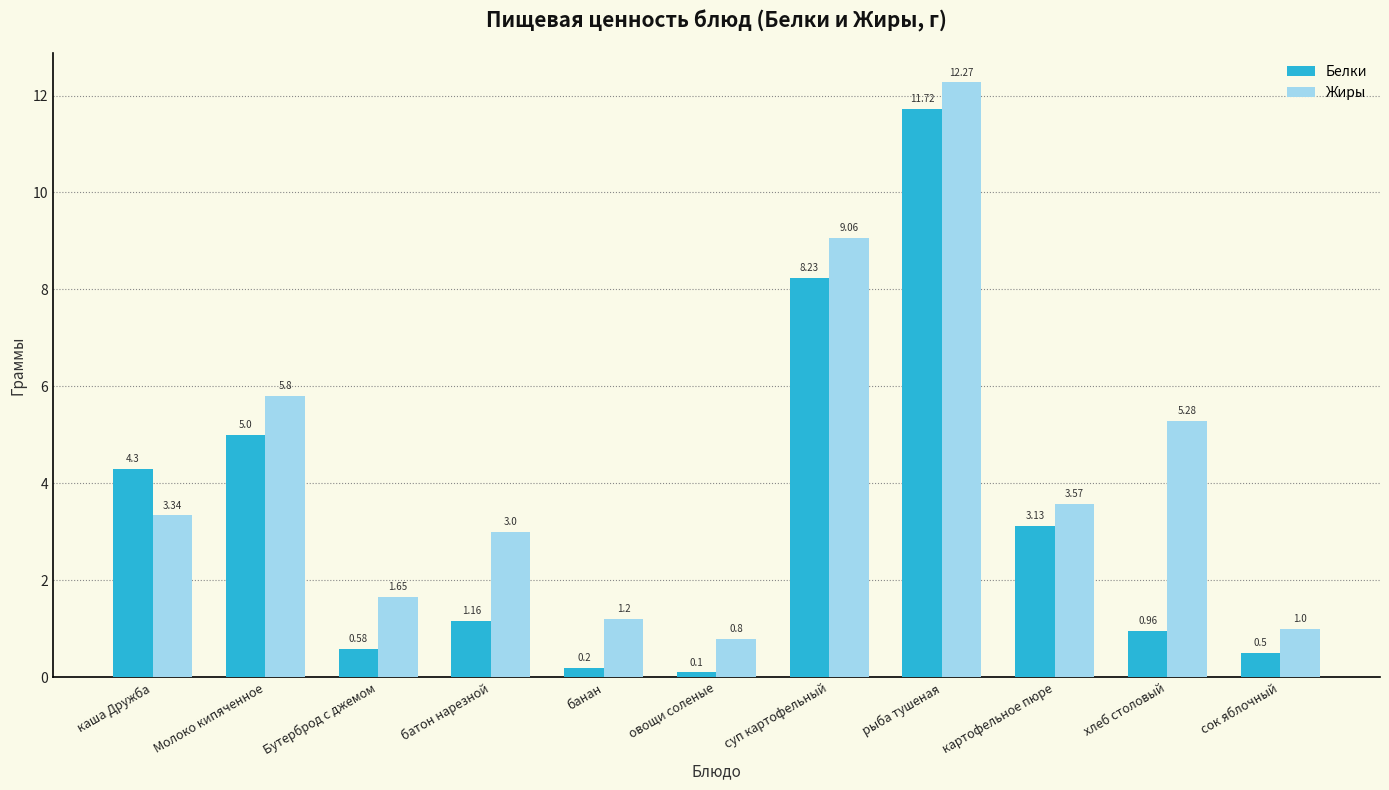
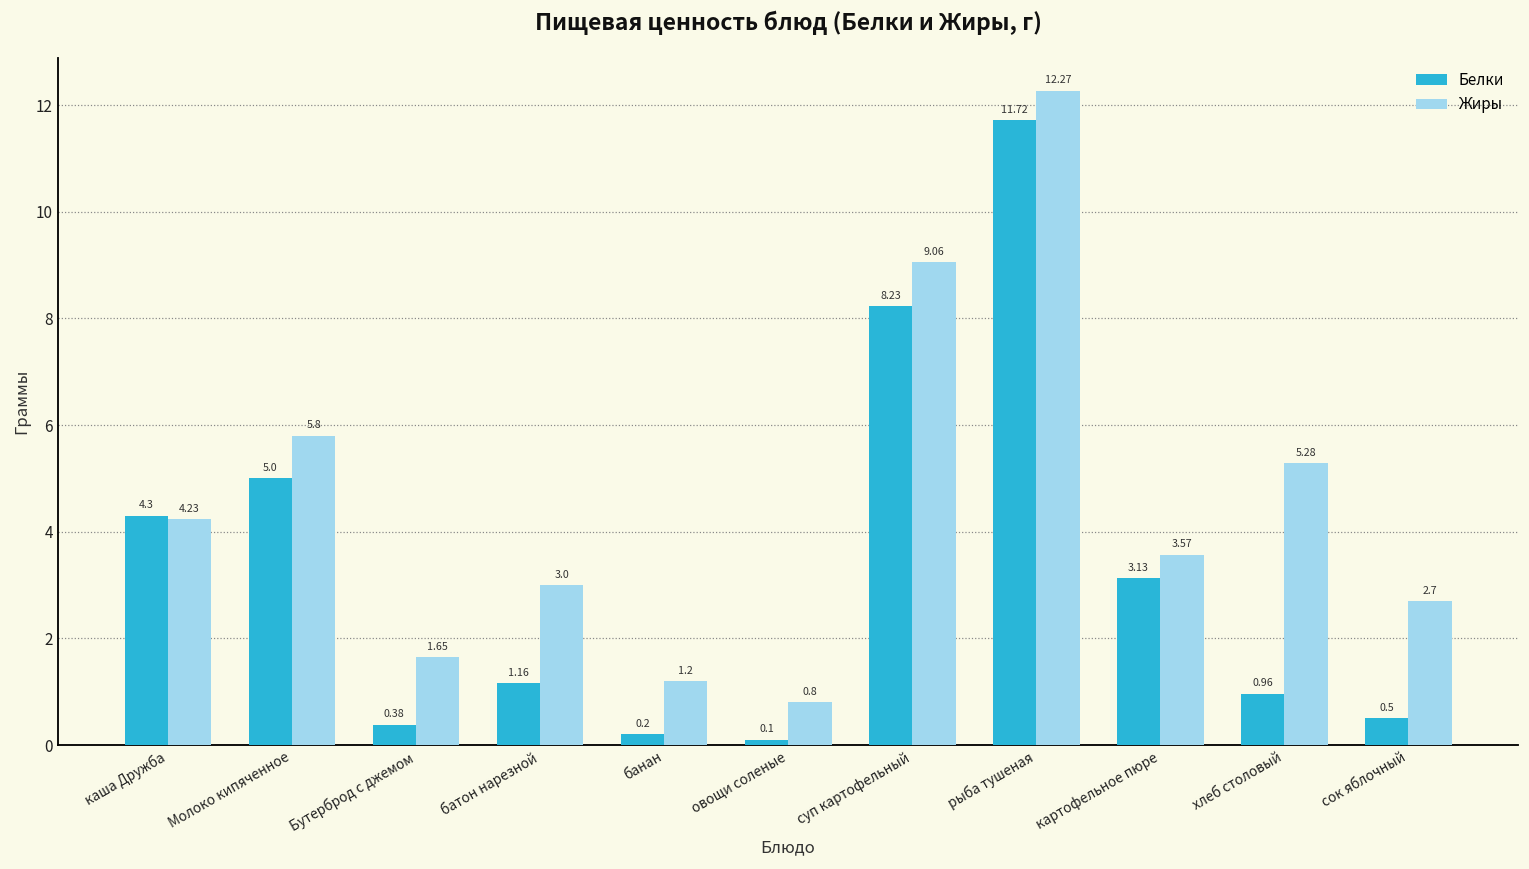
Жиры, каша Дружба: 3.34 -> 4.23
Белки, Бутерброд с джемом: 0.58 -> 0.38
Жиры, сок яблочный: 1.0 -> 2.7
